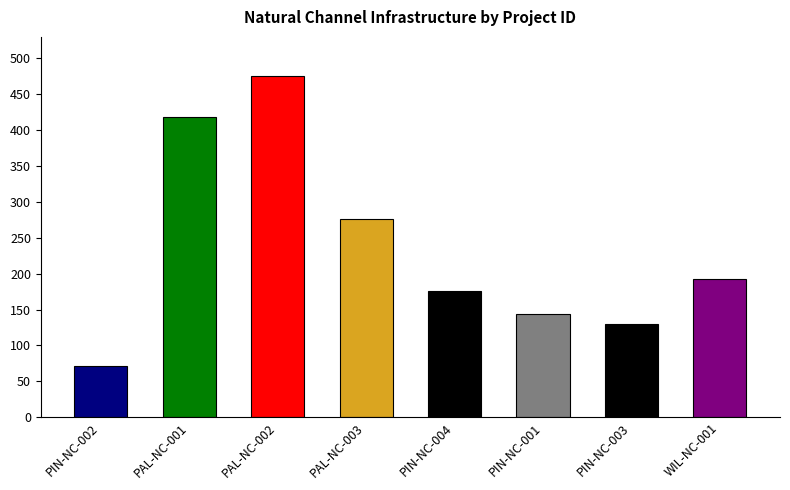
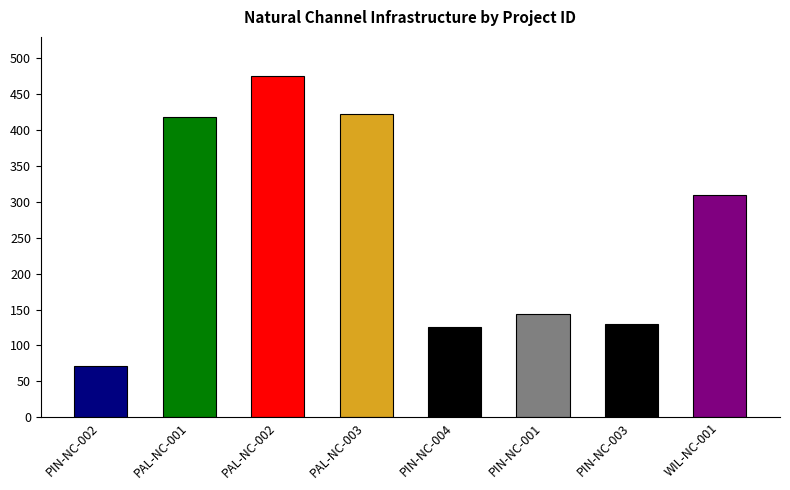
PAL-NC-003: 280 -> 420
PIN-NC-004: 180 -> 130
WIL-NC-001: 190 -> 310
